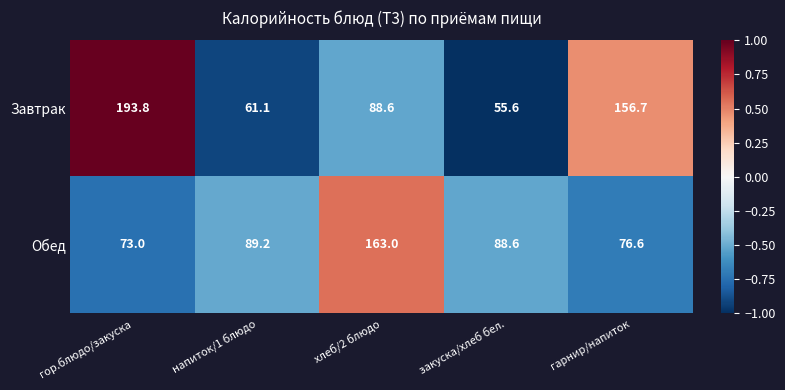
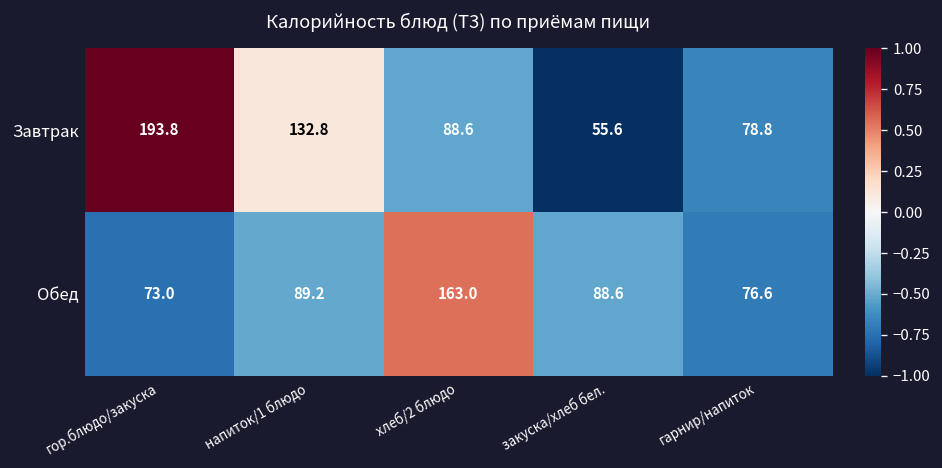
Завтрак, напиток/1 блюдо: 61.1 -> 132.8
Завтрак, гарнир/напиток: 156.7 -> 78.8
